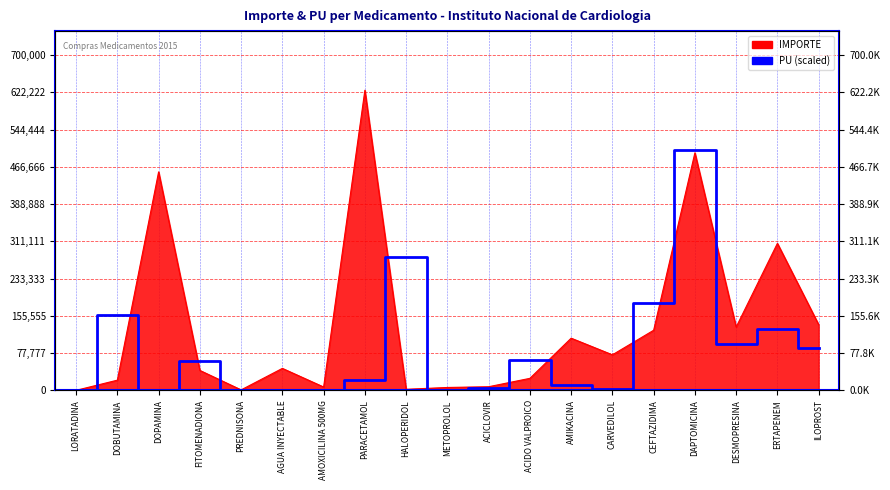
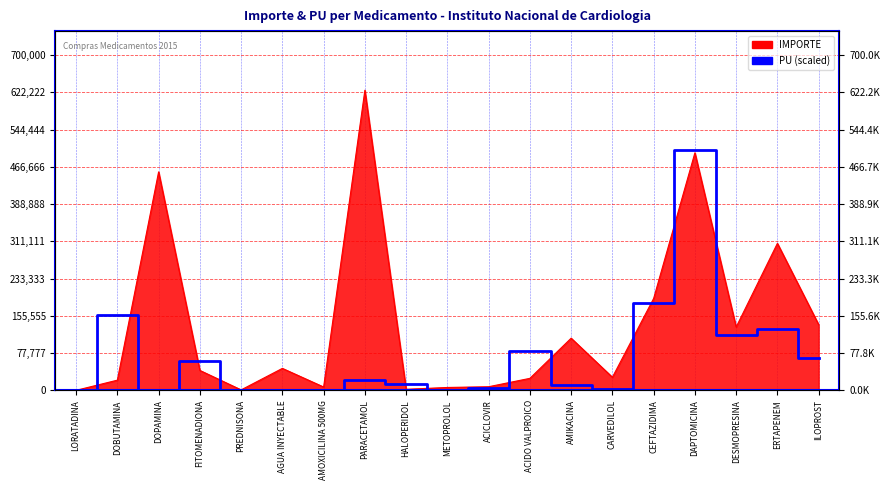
PU (scaled), HALOPERIDOL: 280,000 -> 10,000
PU (scaled), ACIDO VALPROICO: 60,000 -> 80,000
IMPORTE, CARVEDILOL: 70,000 -> 30,000
IMPORTE, CEFTAZIDIMA: 130,000 -> 190,000
PU (scaled), DESMOPRESINA: 100,000 -> 120,000
PU (scaled), ILOPROST: 90,000 -> 70,000
